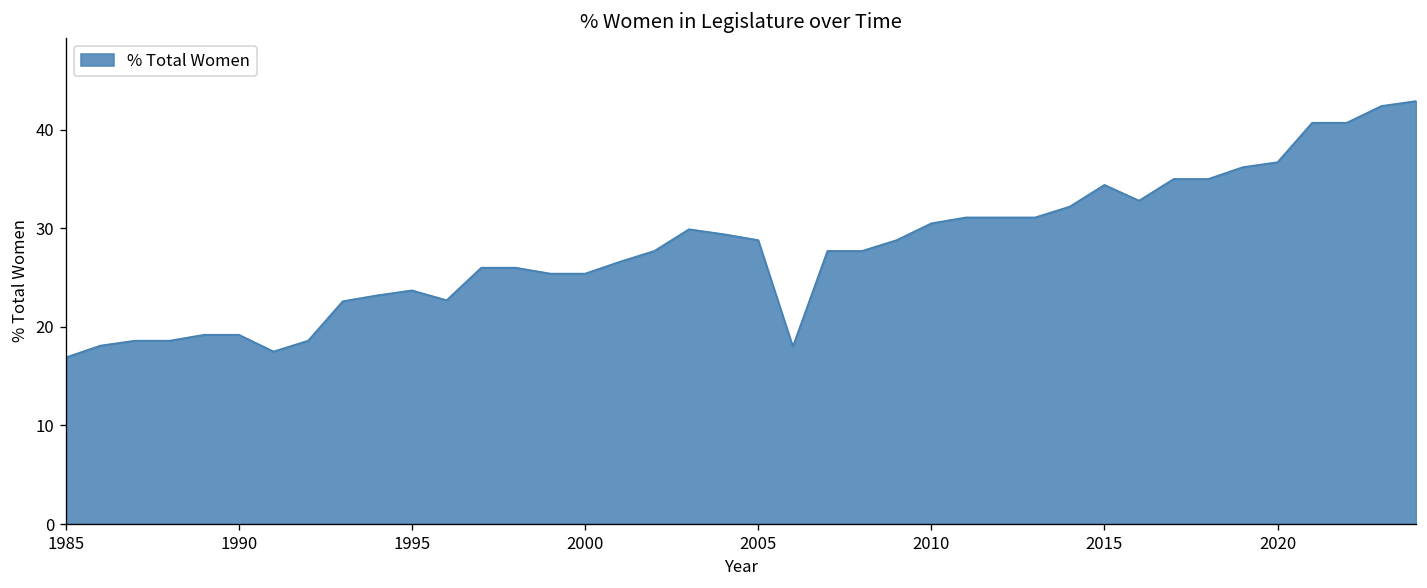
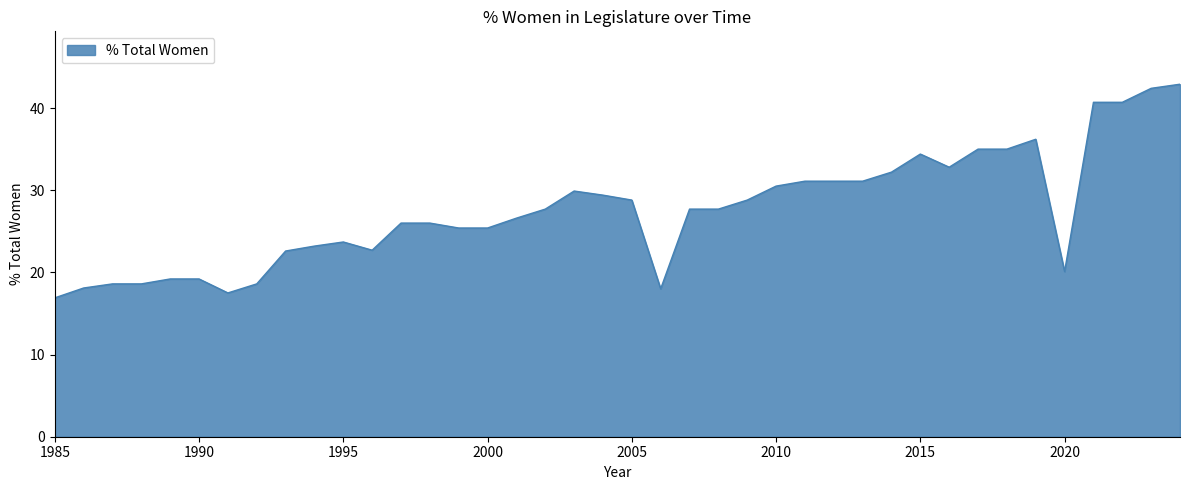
2020: 37 -> 20
